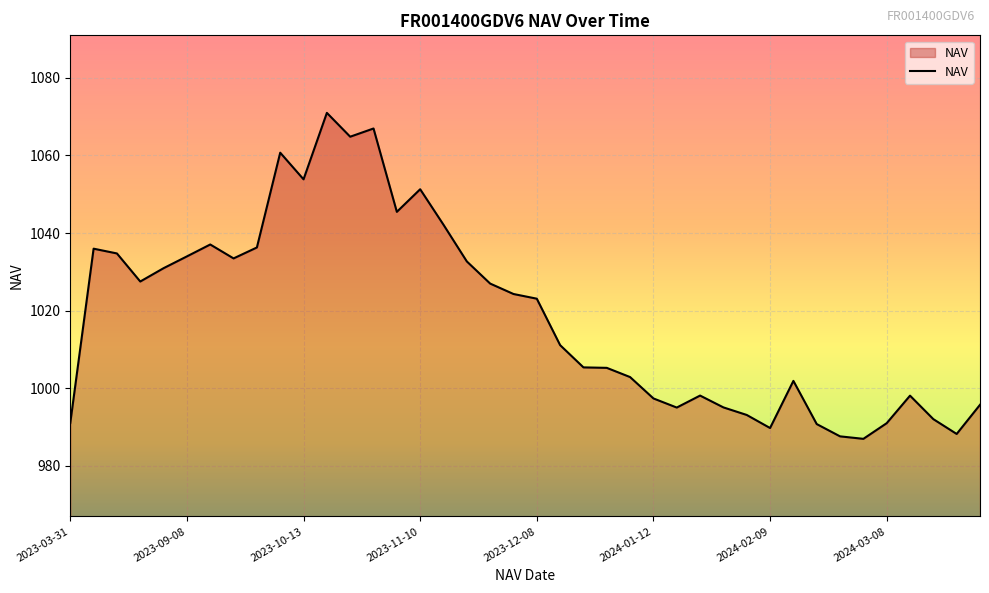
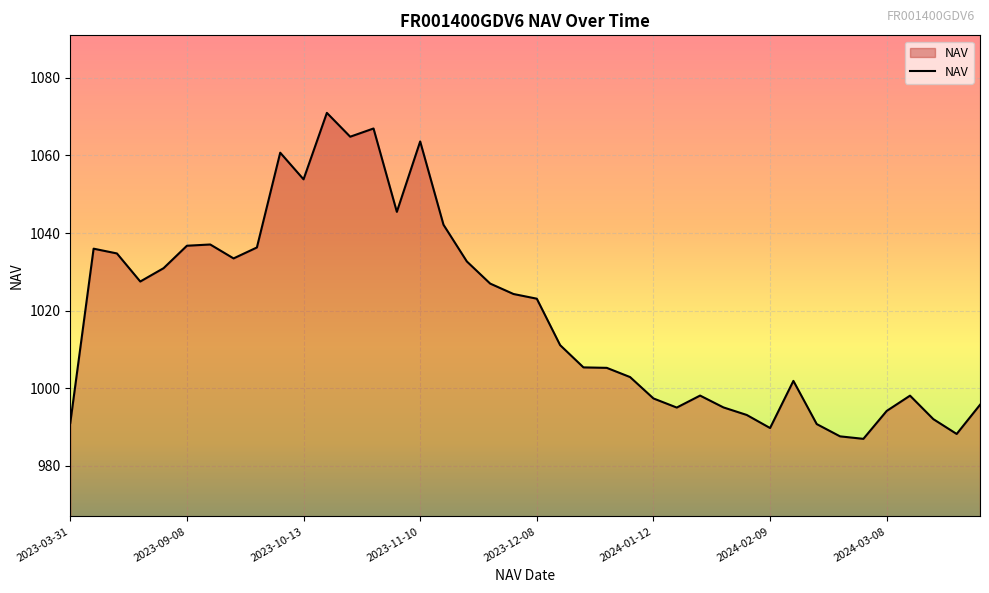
2023-09-08: 1034 -> 1037
2023-11-10: 1051 -> 1064
2024-03-08: 991 -> 994
